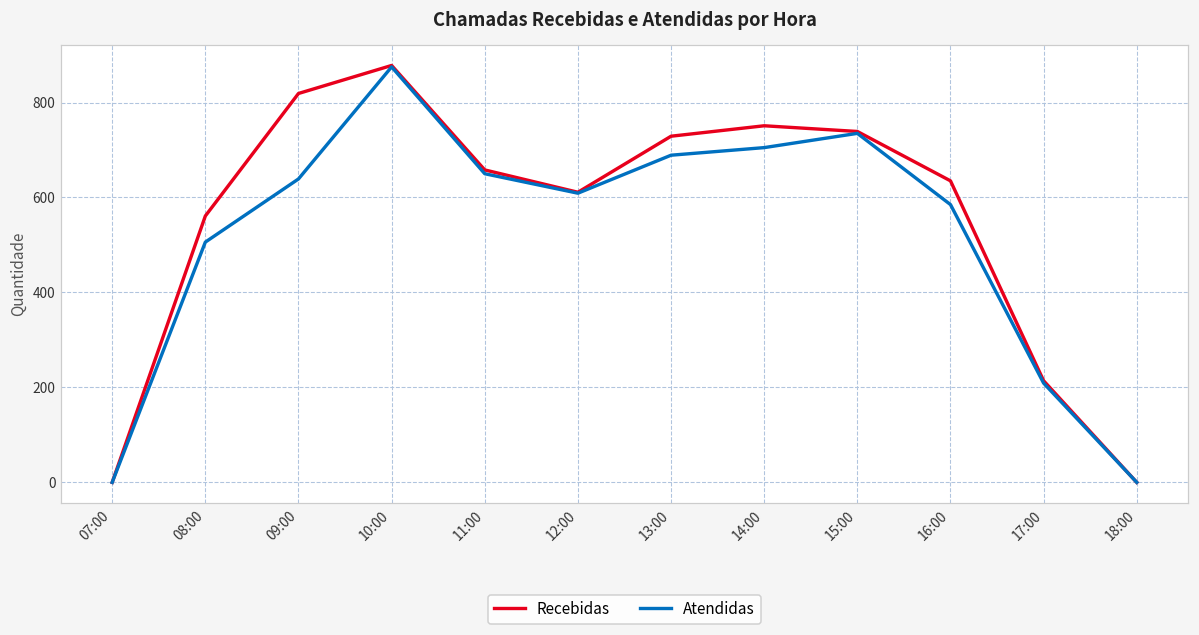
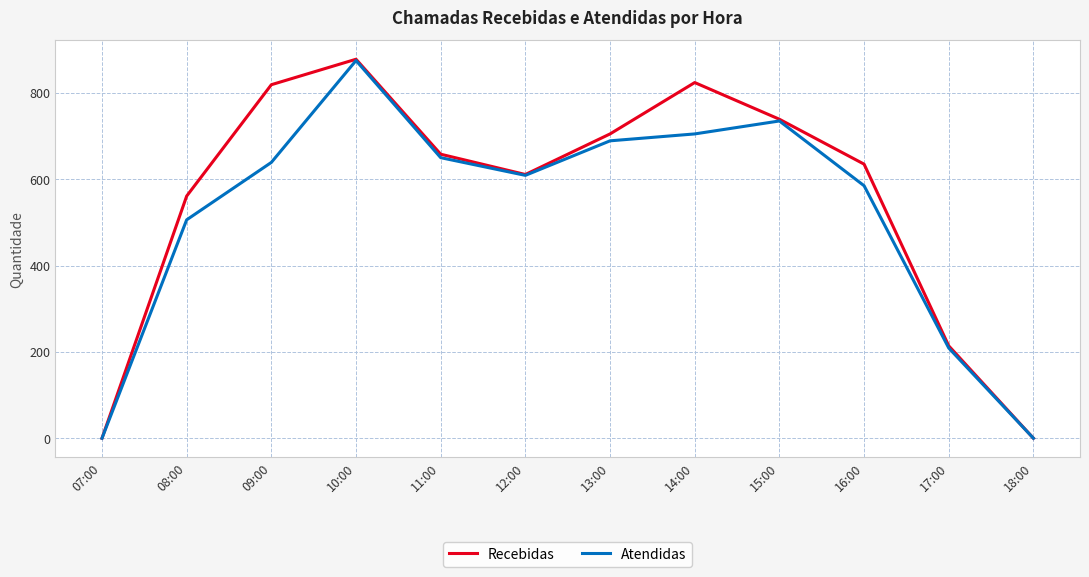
Recebidas, 13:00: 730 -> 710
Recebidas, 14:00: 750 -> 820
